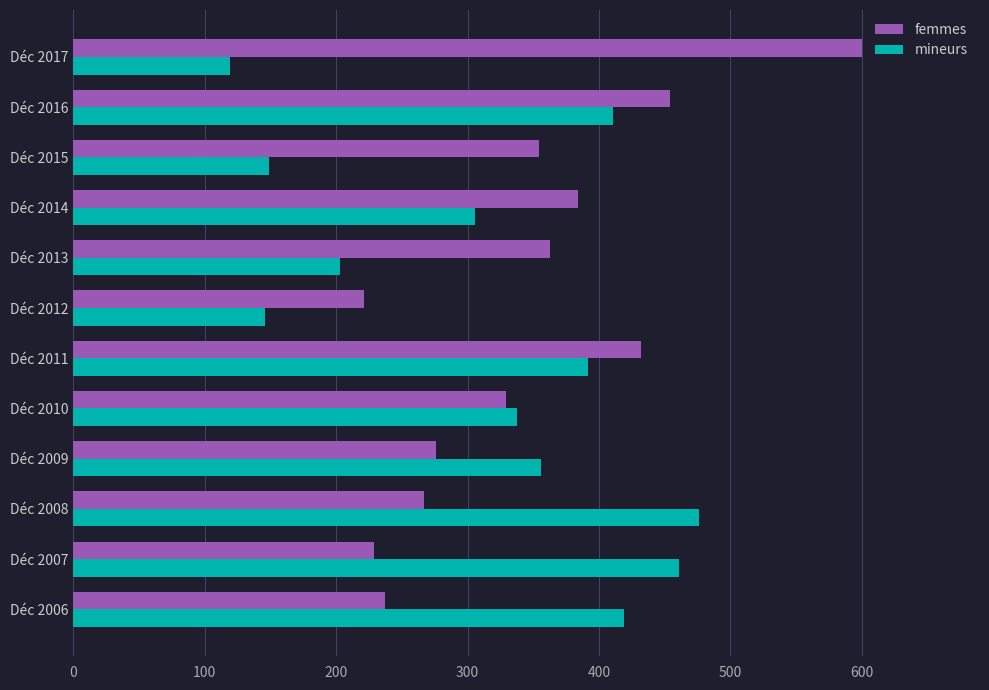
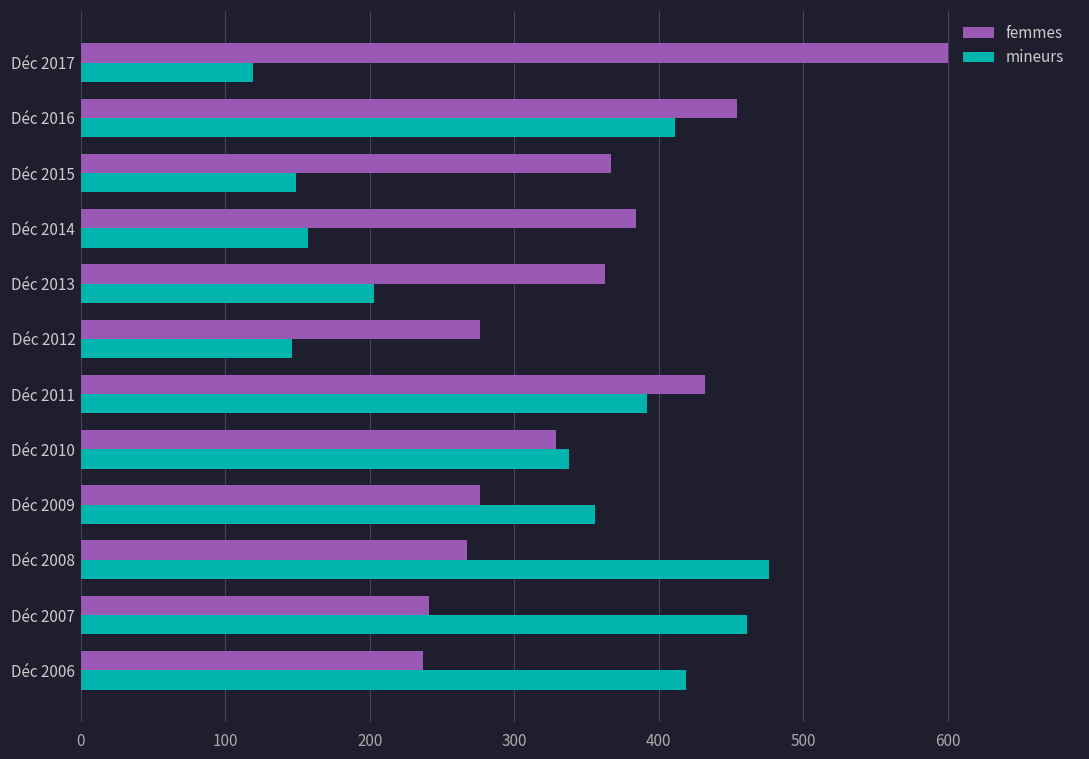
femmes, Déc 2015: 354 -> 367
mineurs, Déc 2014: 306 -> 157
femmes, Déc 2012: 221 -> 276
femmes, Déc 2007: 229 -> 241
